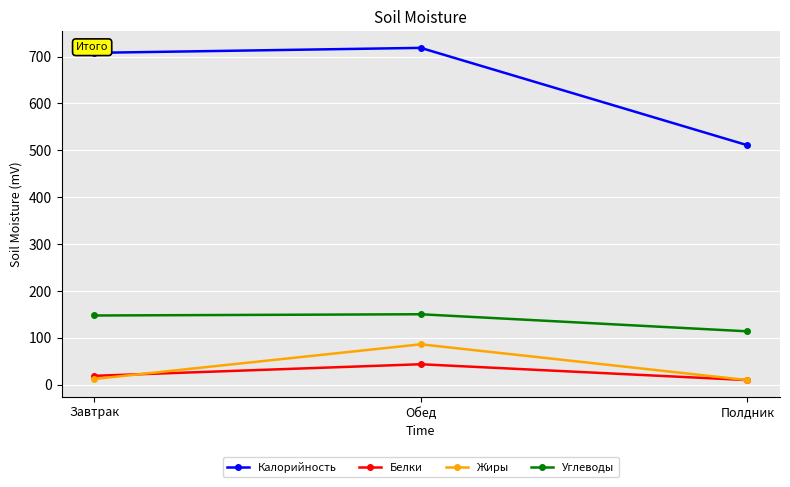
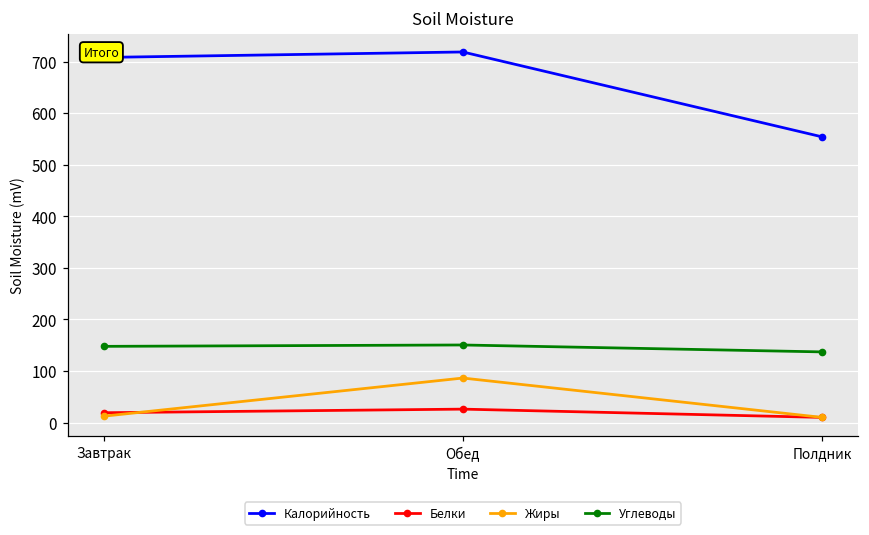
Белки, Обед: 40 -> 30
Калорийность, Полдник: 510 -> 550
Углеводы, Полдник: 110 -> 140
